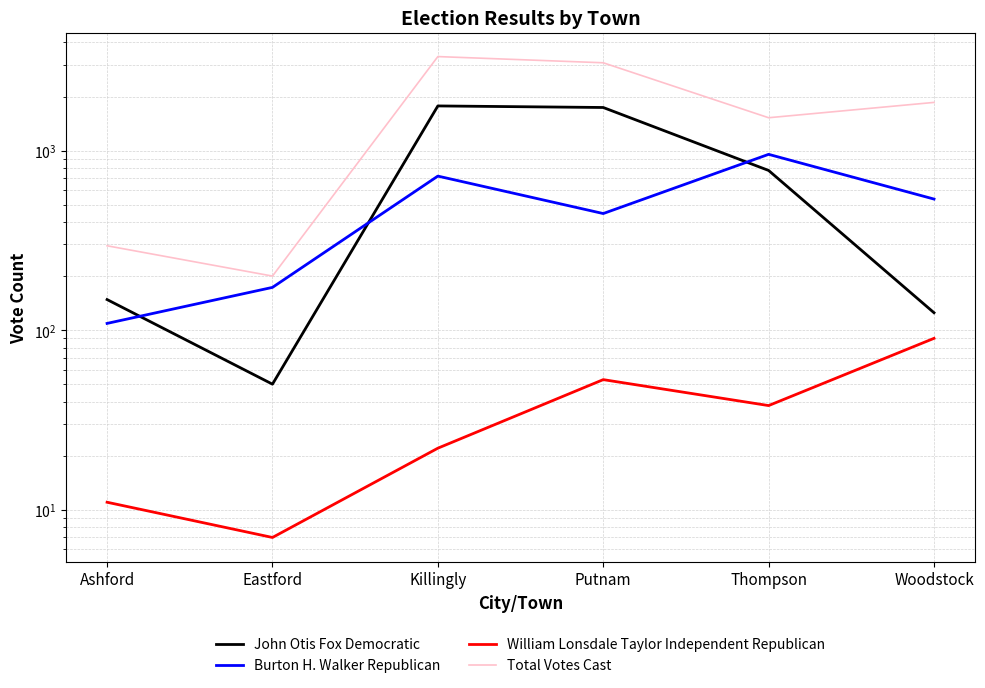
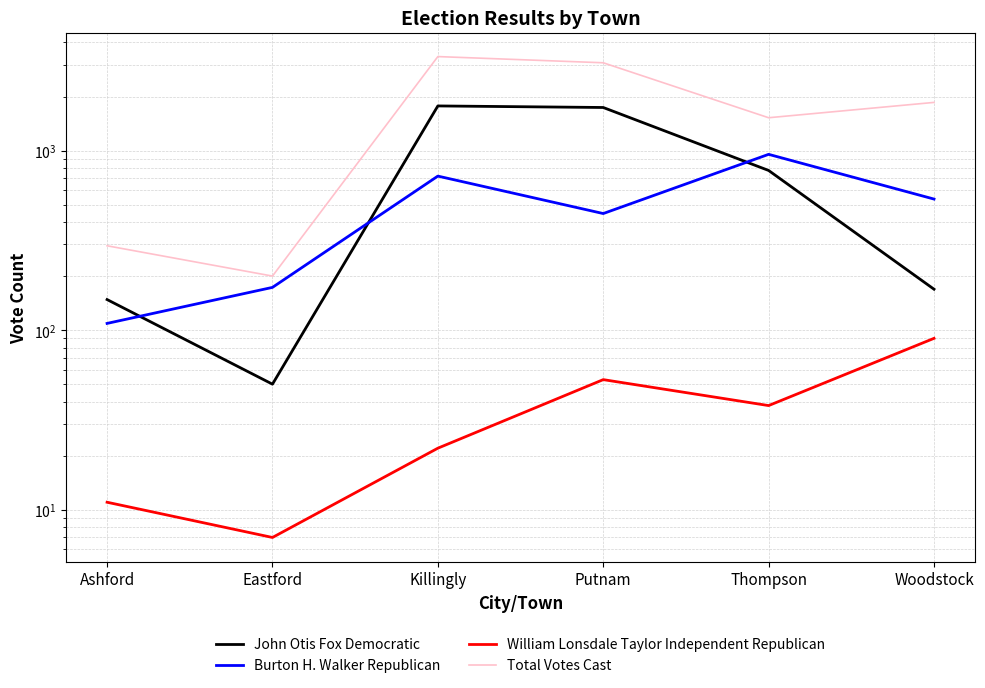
John Otis Fox Democratic, Woodstock: 130 -> 170
